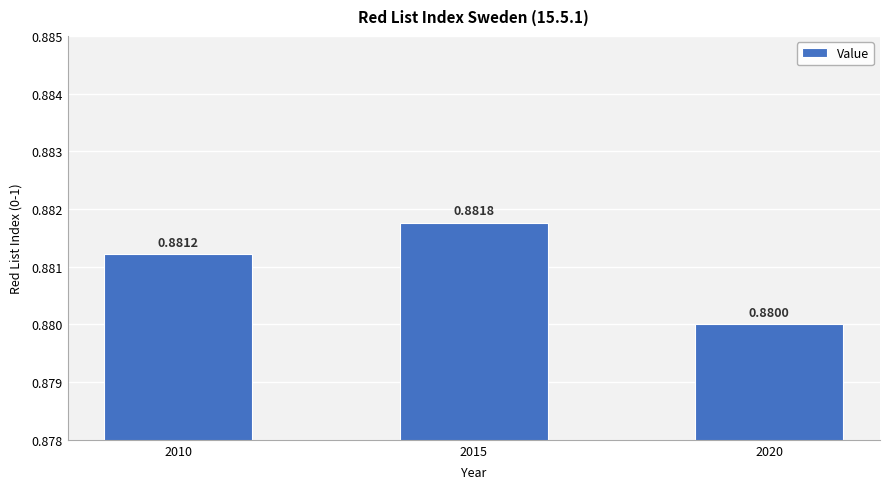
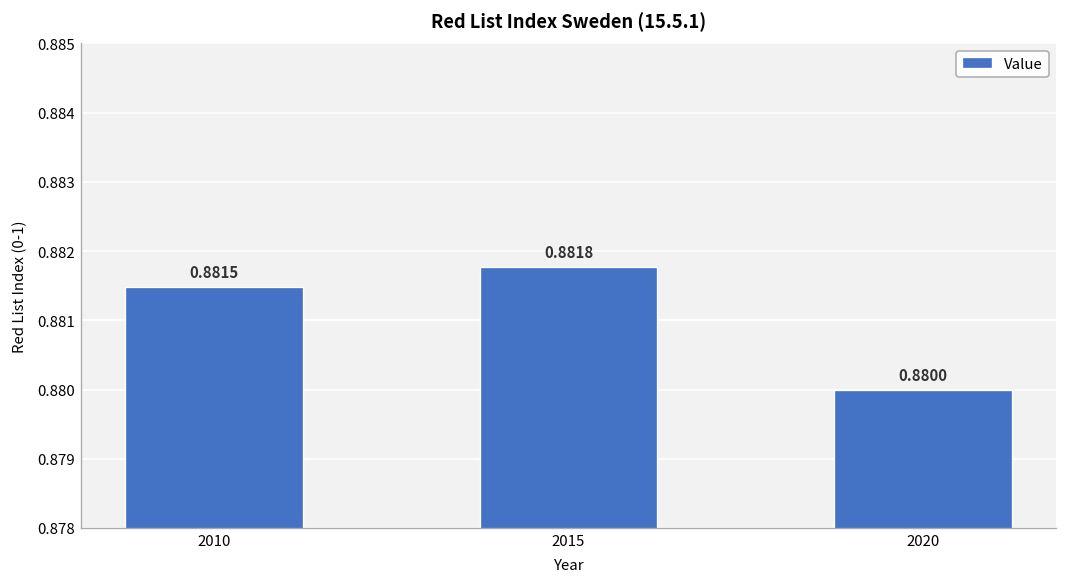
2010: 0.8812 -> 0.8815
